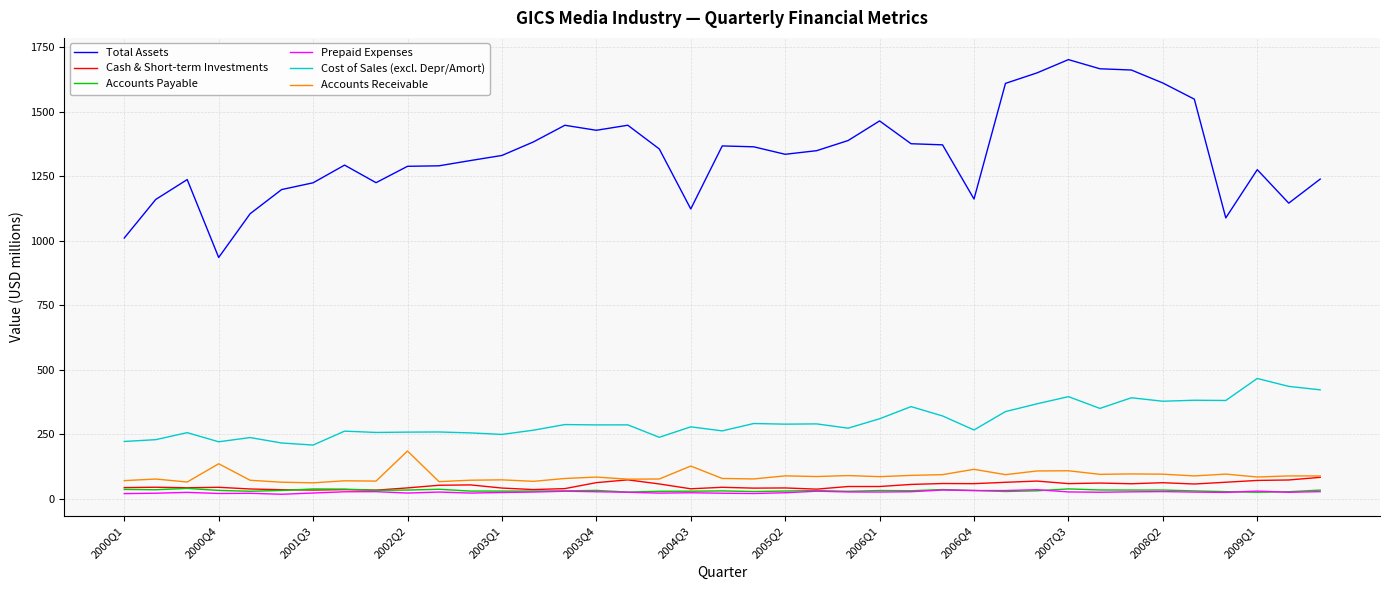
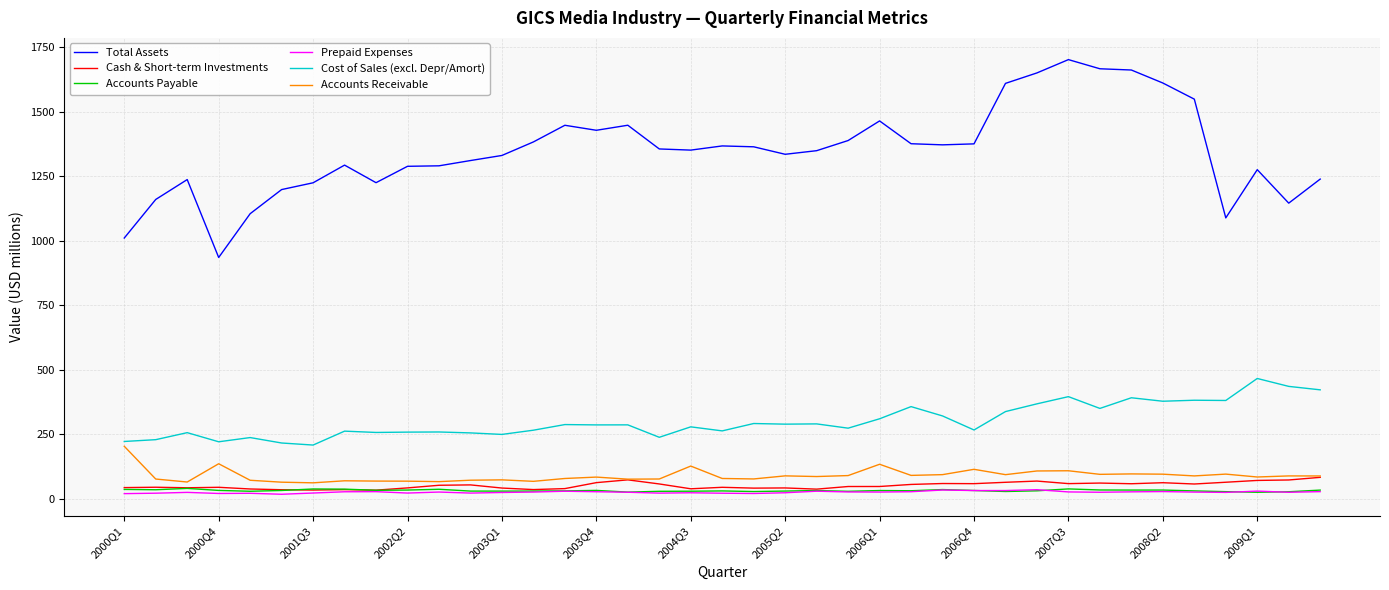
Accounts Receivable, 2000Q1: 70 -> 200
Accounts Receivable, 2002Q2: 190 -> 70
Total Assets, 2004Q3: 1120 -> 1350
Accounts Receivable, 2006Q1: 90 -> 130
Total Assets, 2006Q4: 1160 -> 1380
